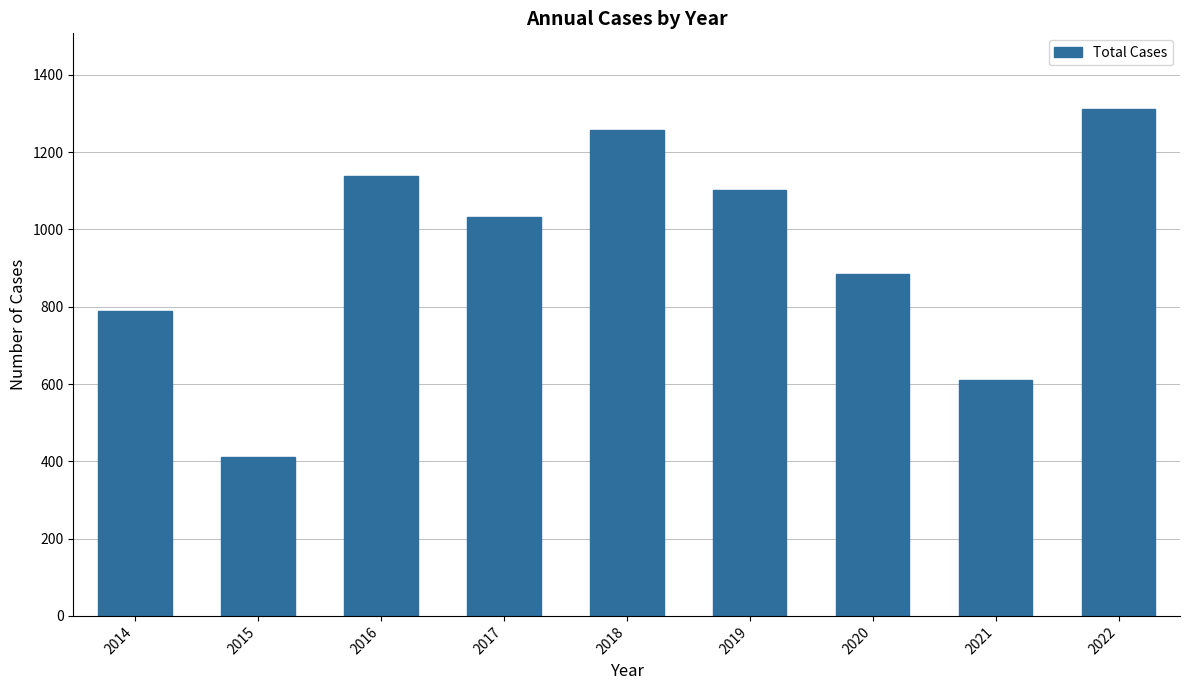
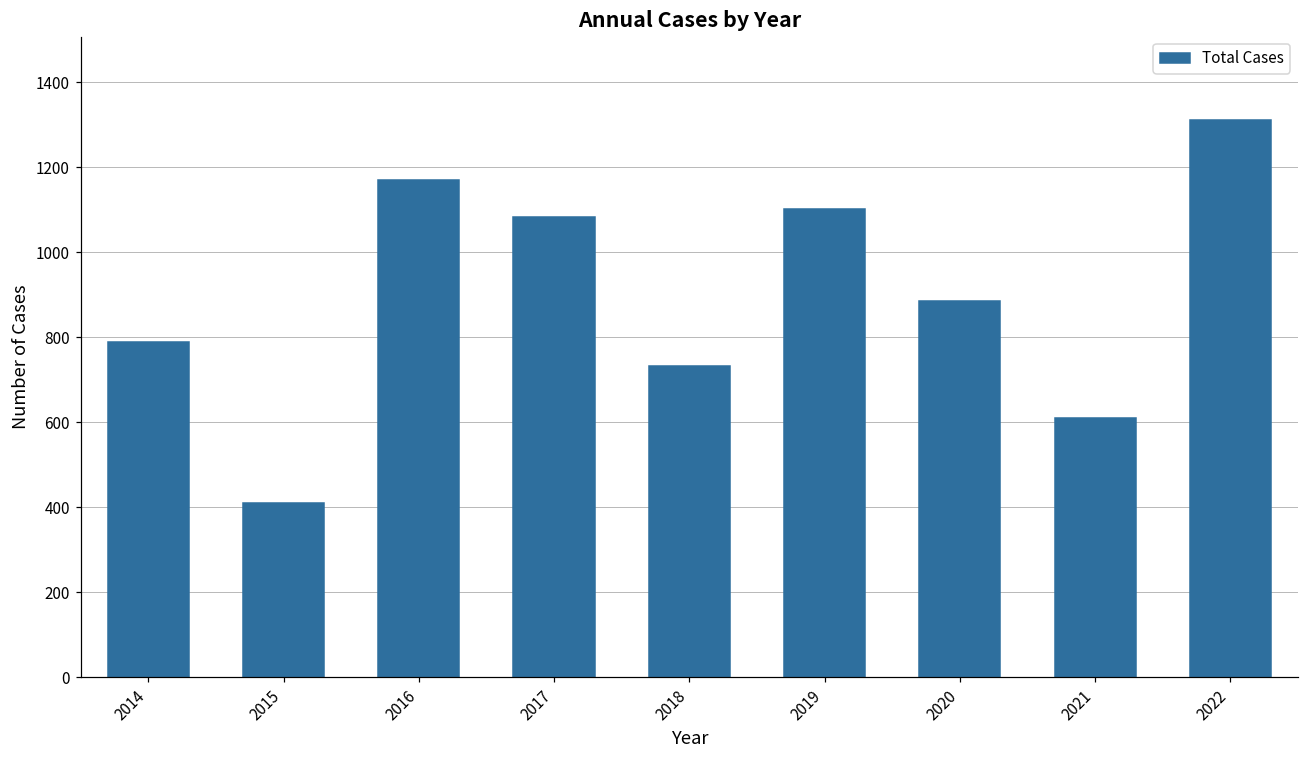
2016: 1140 -> 1170
2017: 1030 -> 1080
2018: 1260 -> 730
